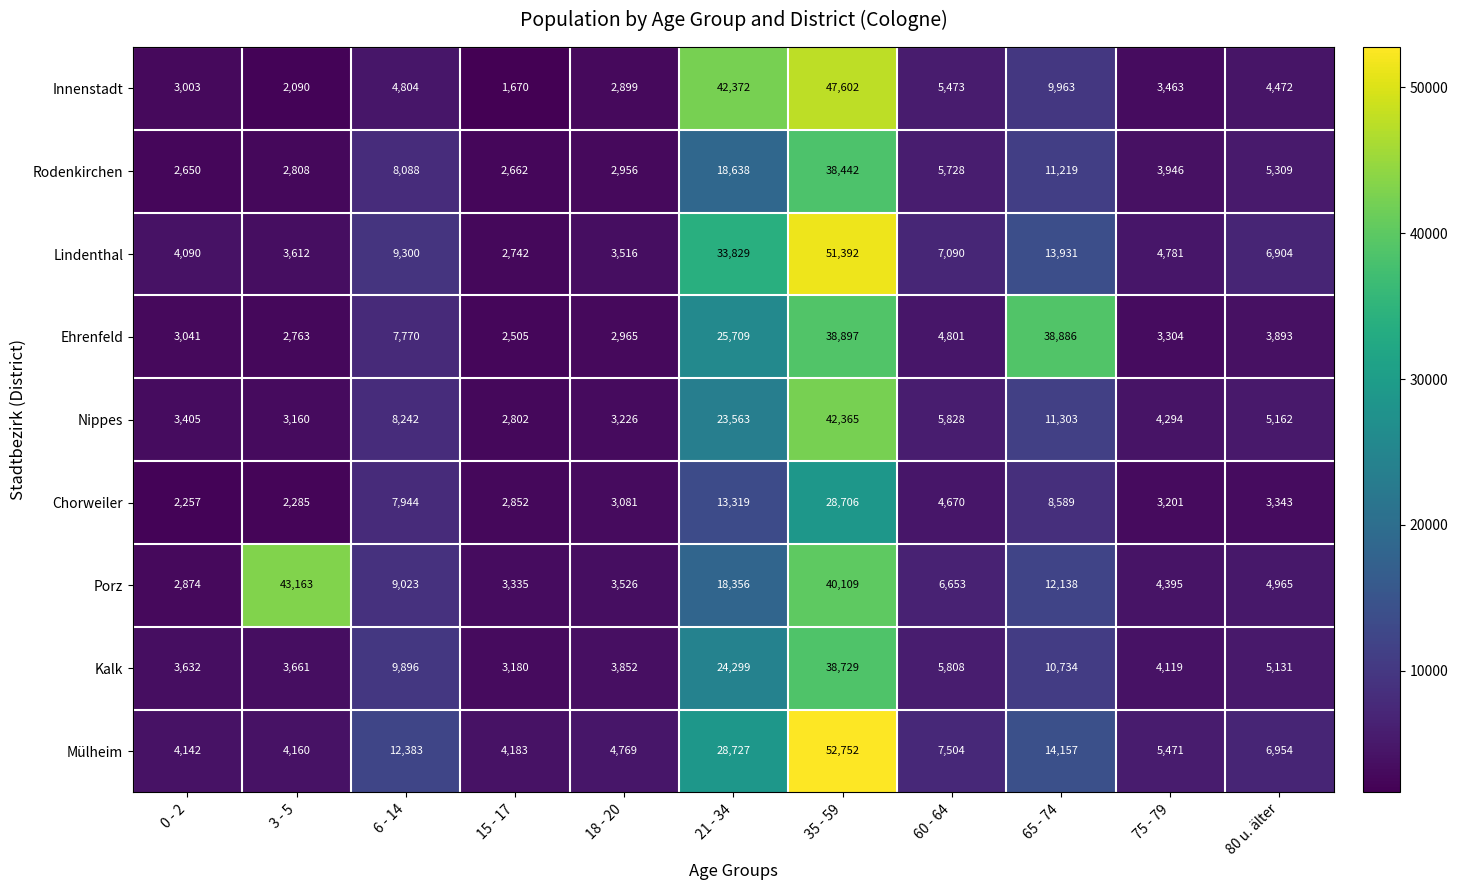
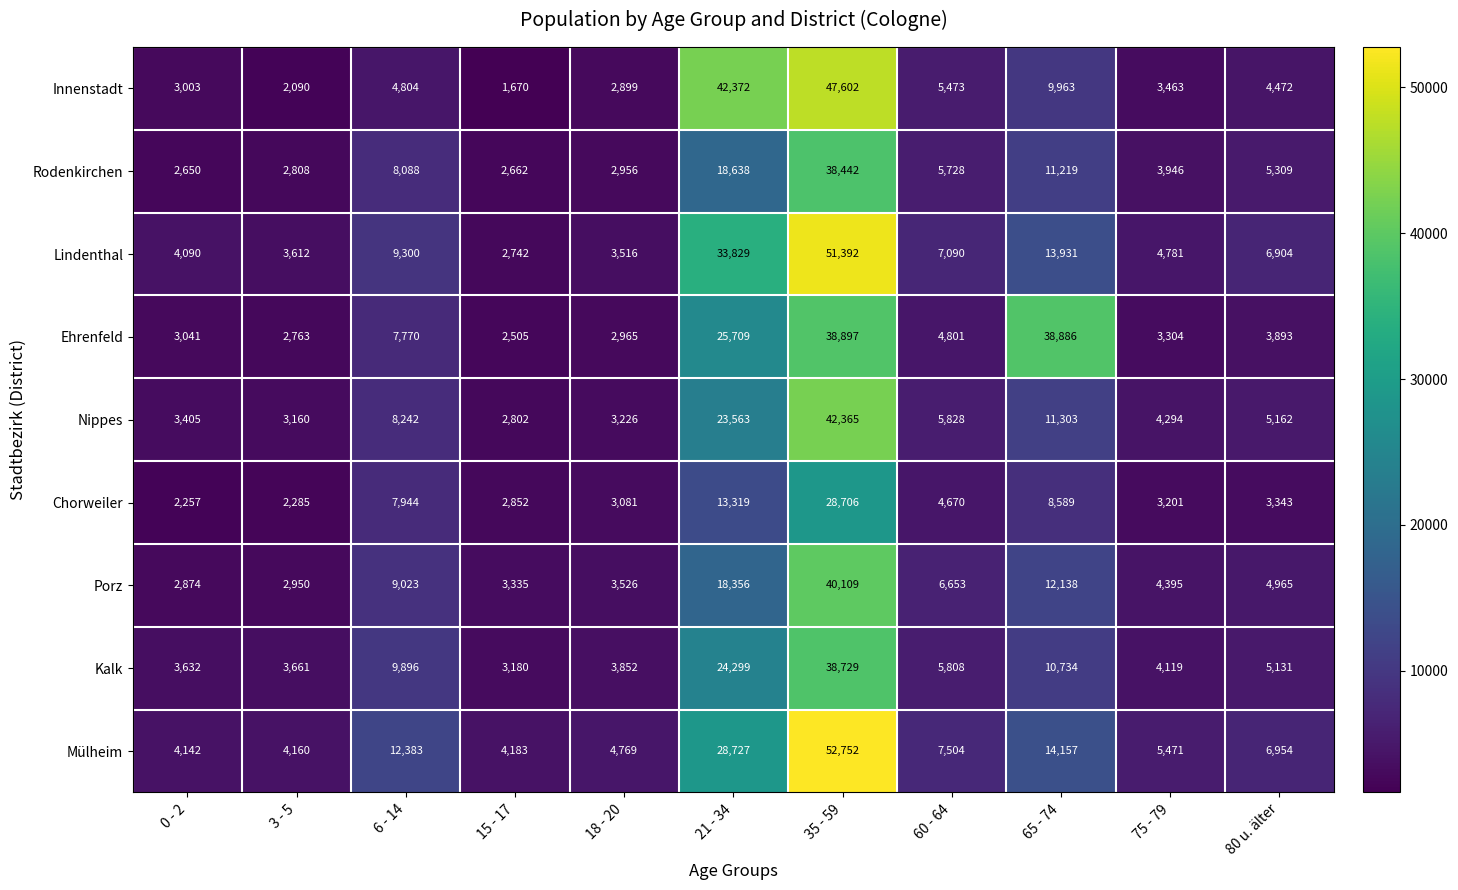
Porz, 3 - 5: 43,163 -> 2,950
